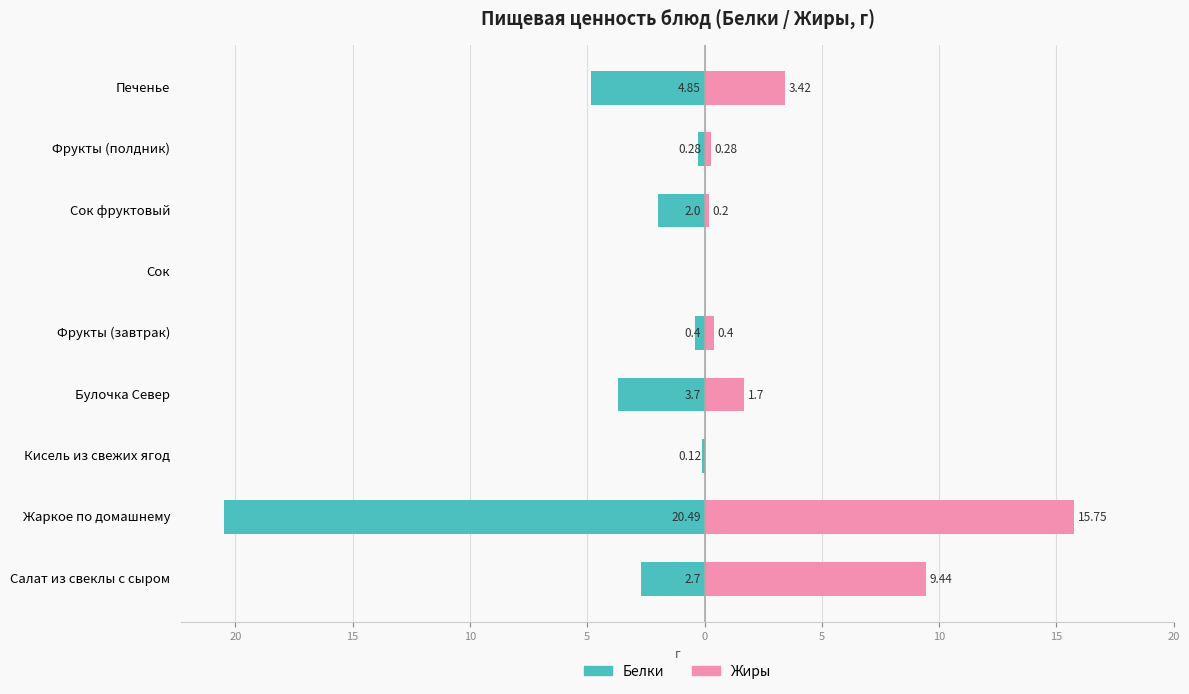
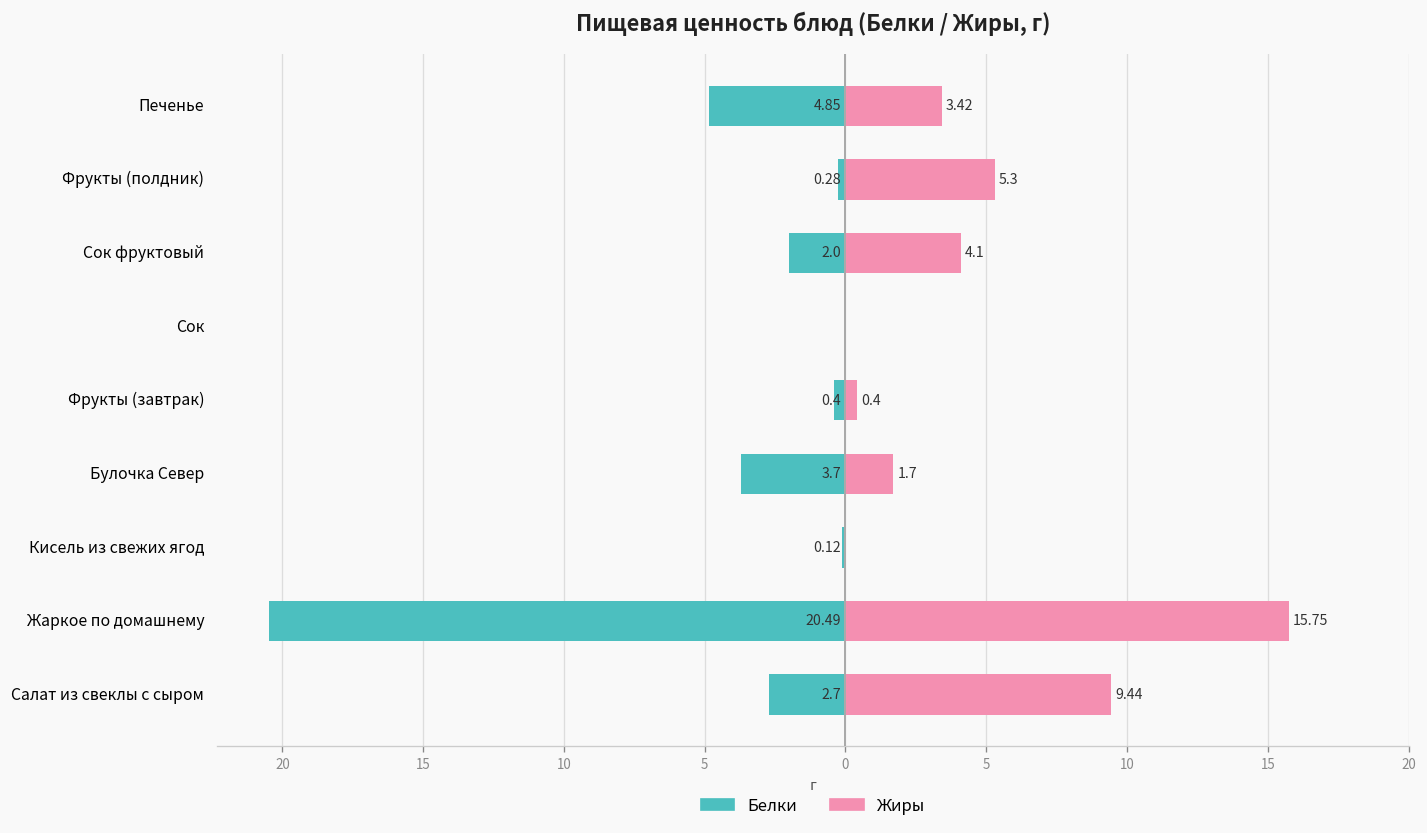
Жиры, Фрукты (полдник): 0.28 -> 5.3
Жиры, Сок фруктовый: 0.2 -> 4.1
